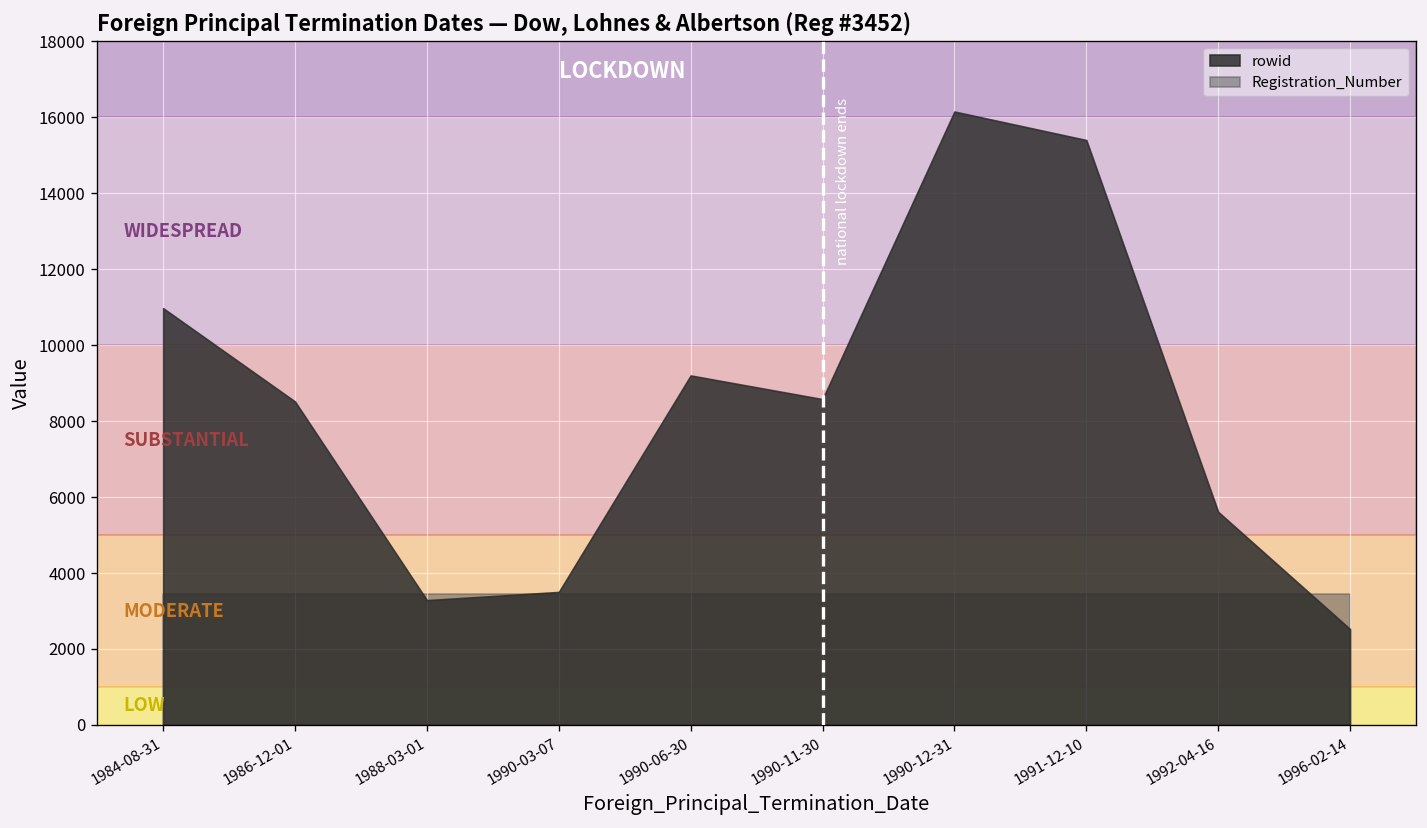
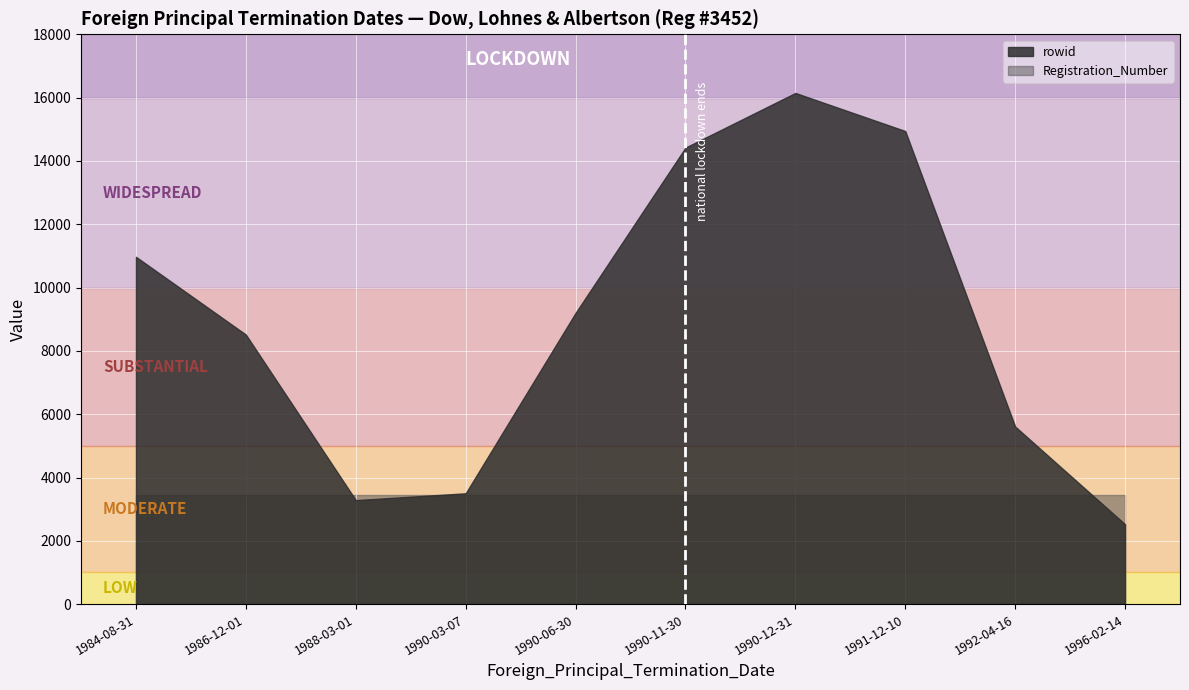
rowid, 1990-11-30: 8600 -> 14400
rowid, 1991-12-10: 15400 -> 14900
